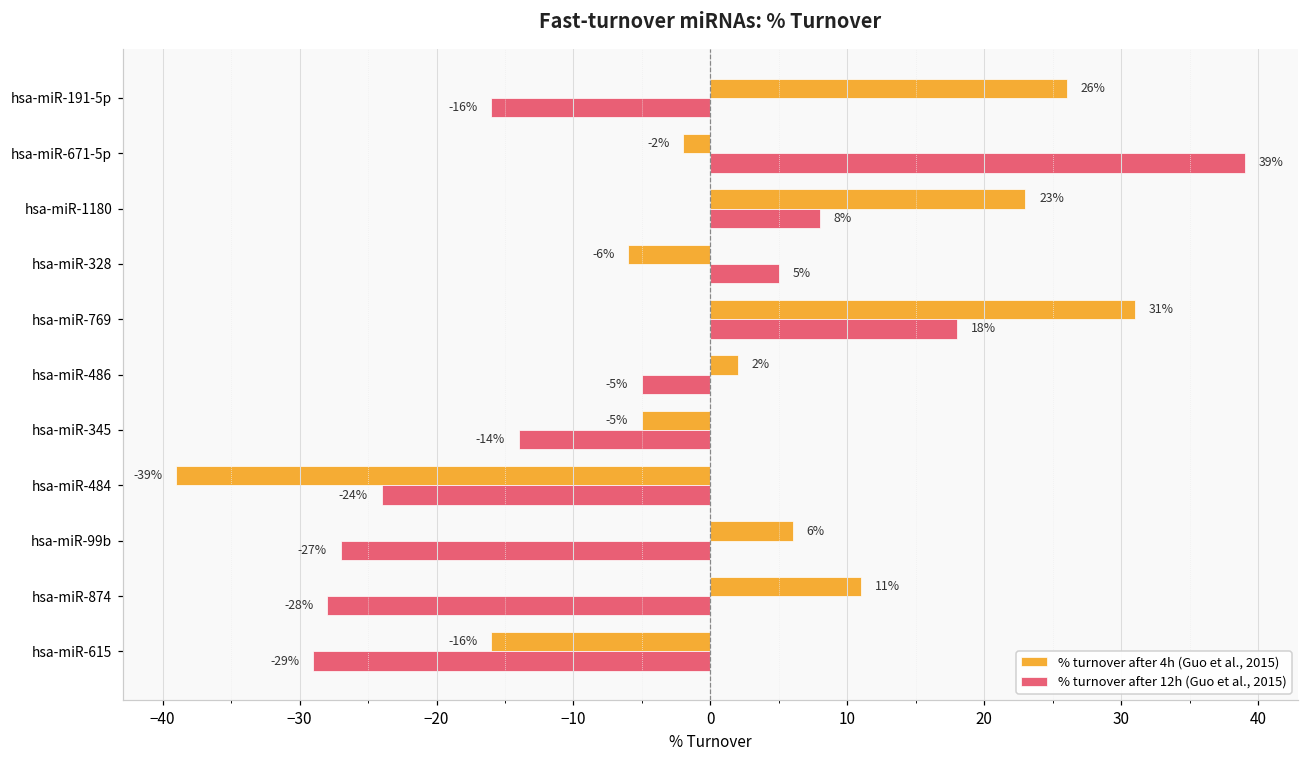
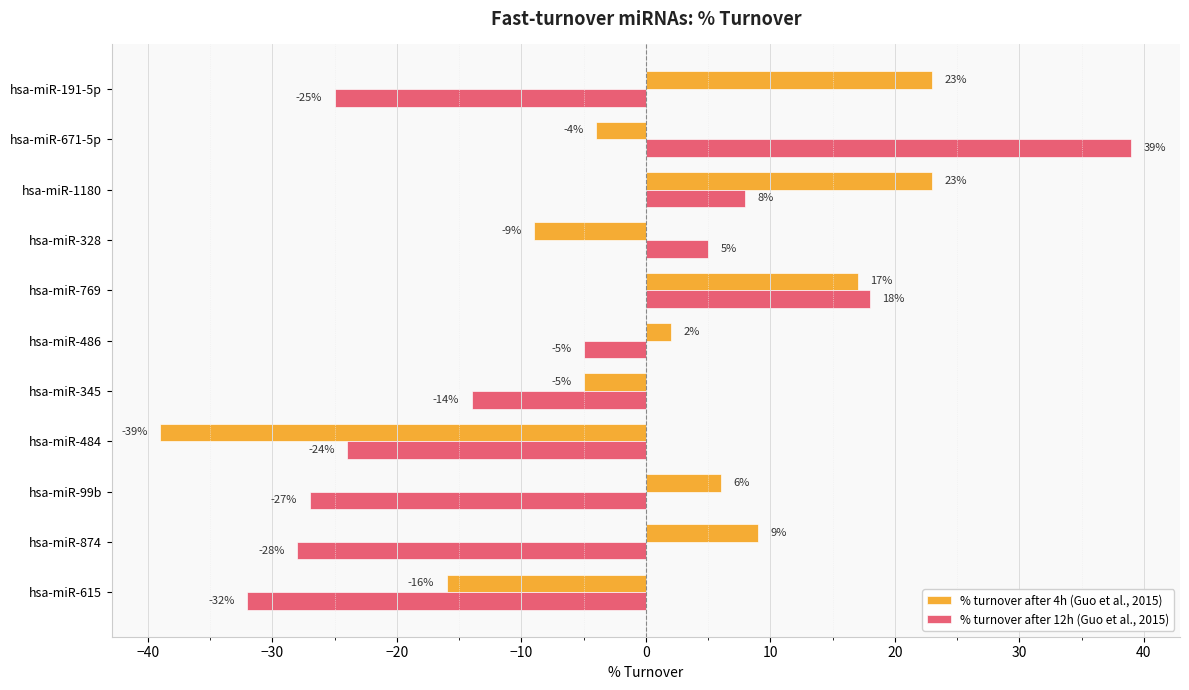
% turnover after 4h (Guo et al., 2015), hsa-miR-191-5p: 26% -> 23%
% turnover after 12h (Guo et al., 2015), hsa-miR-191-5p: -16% -> -25%
% turnover after 4h (Guo et al., 2015), hsa-miR-671-5p: -2% -> -4%
% turnover after 4h (Guo et al., 2015), hsa-miR-328: -6% -> -9%
% turnover after 4h (Guo et al., 2015), hsa-miR-769: 31% -> 17%
% turnover after 4h (Guo et al., 2015), hsa-miR-874: 11% -> 9%
% turnover after 12h (Guo et al., 2015), hsa-miR-615: -29% -> -32%
